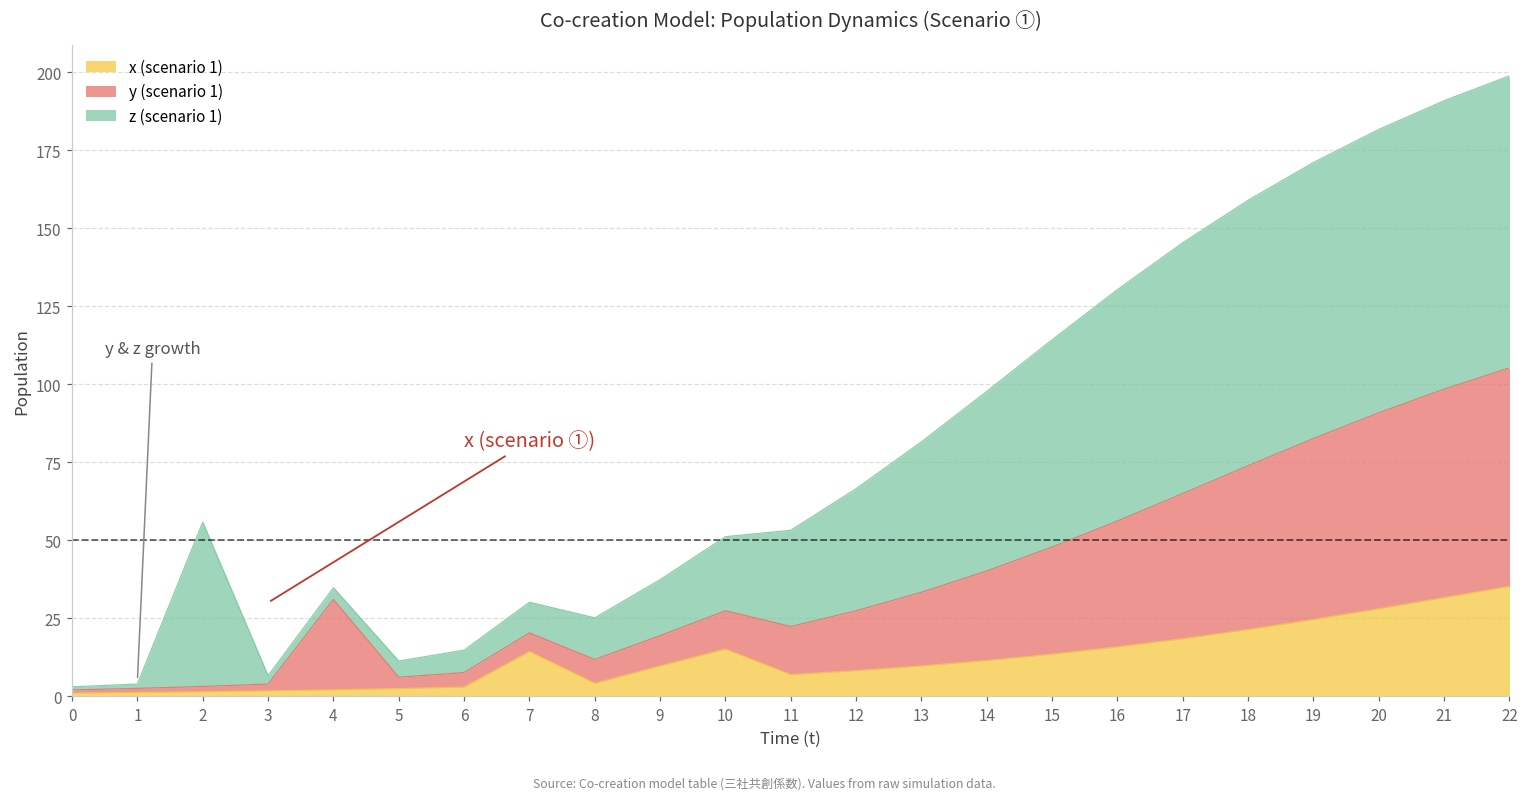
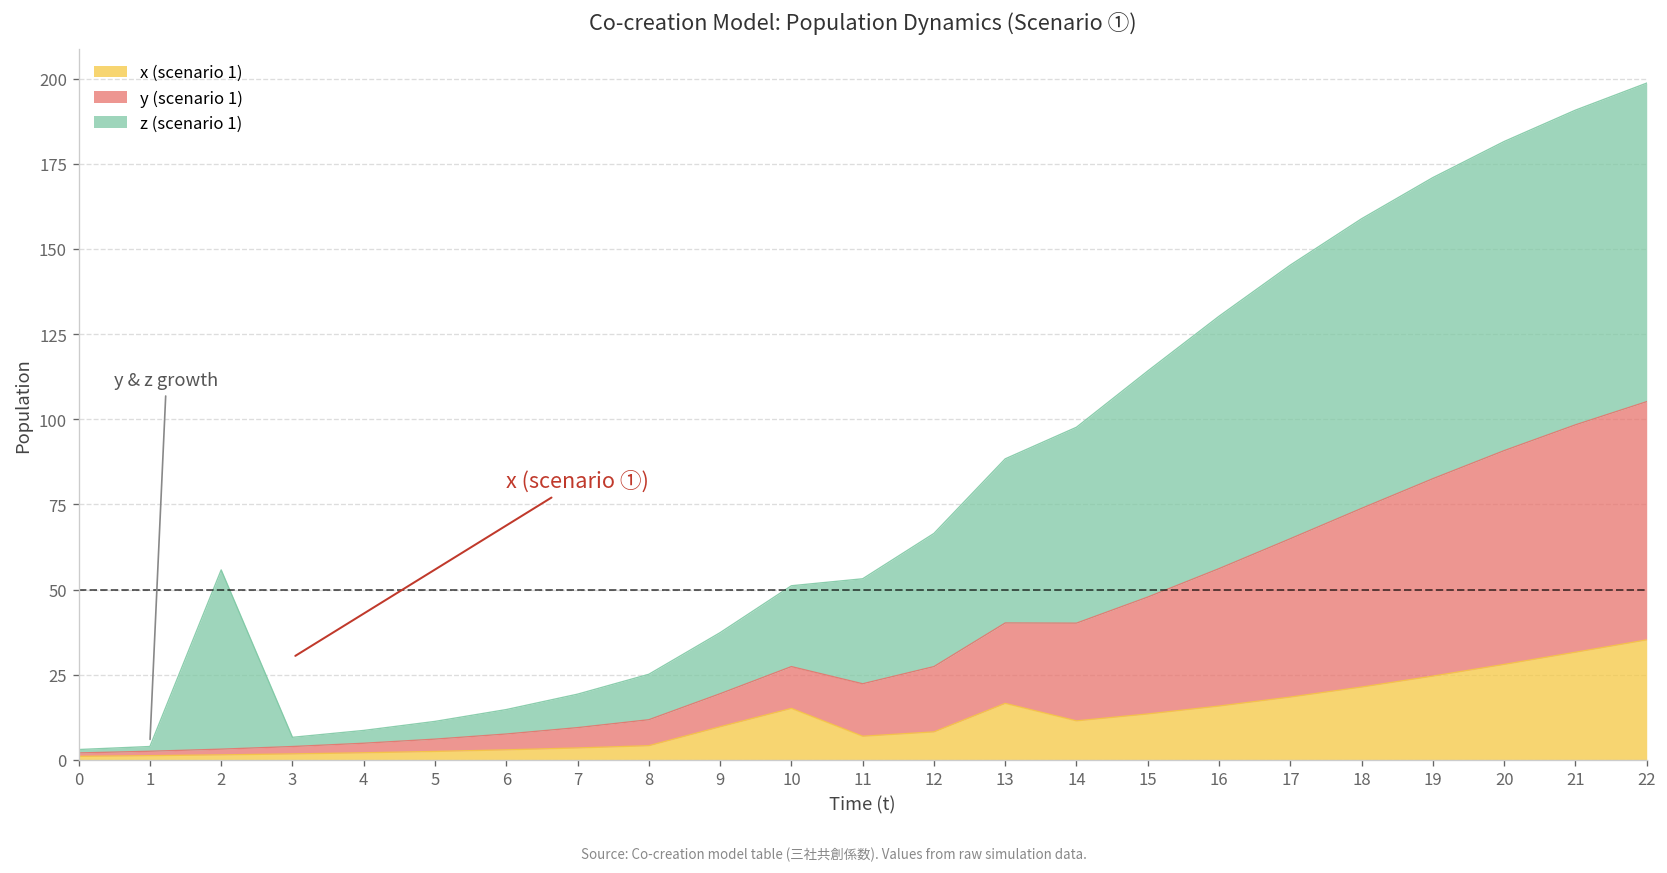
y (scenario 1), 4: 29 -> 3
x (scenario 1), 7: 14 -> 3
x (scenario 1), 13: 10 -> 17
